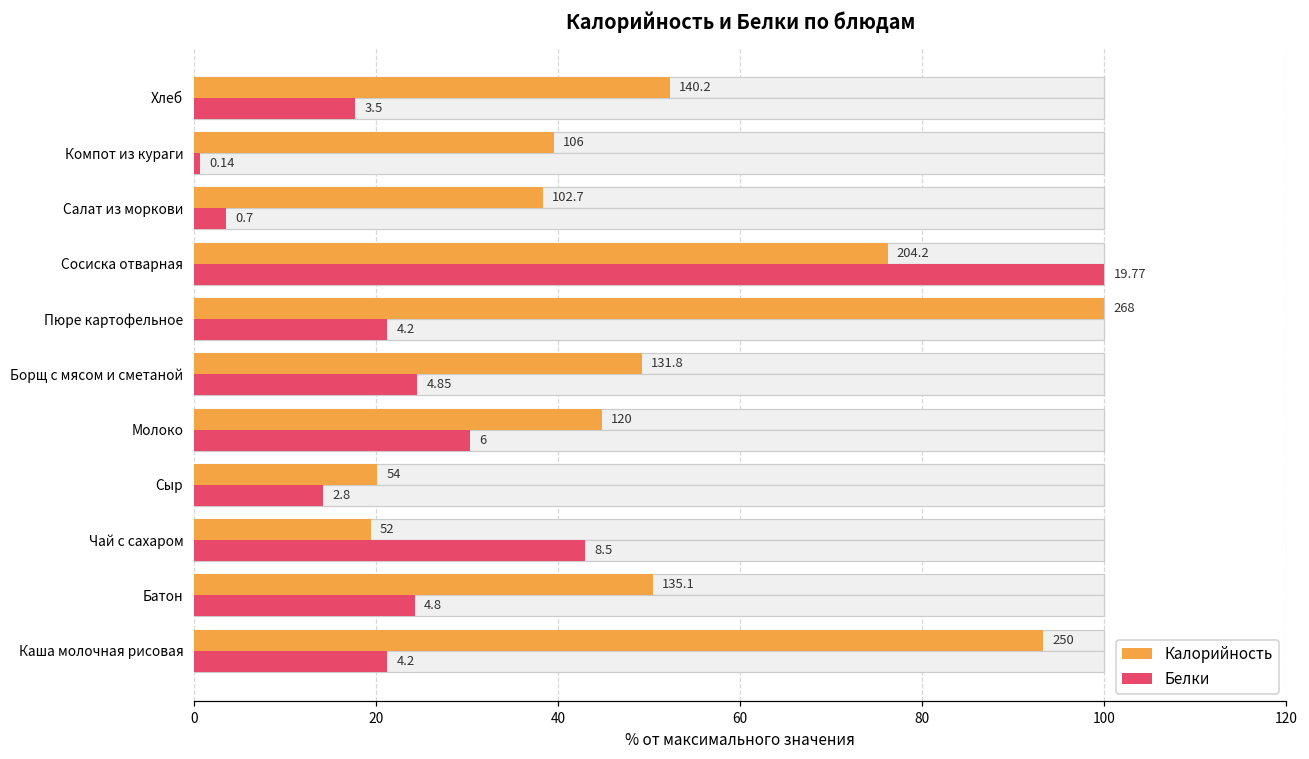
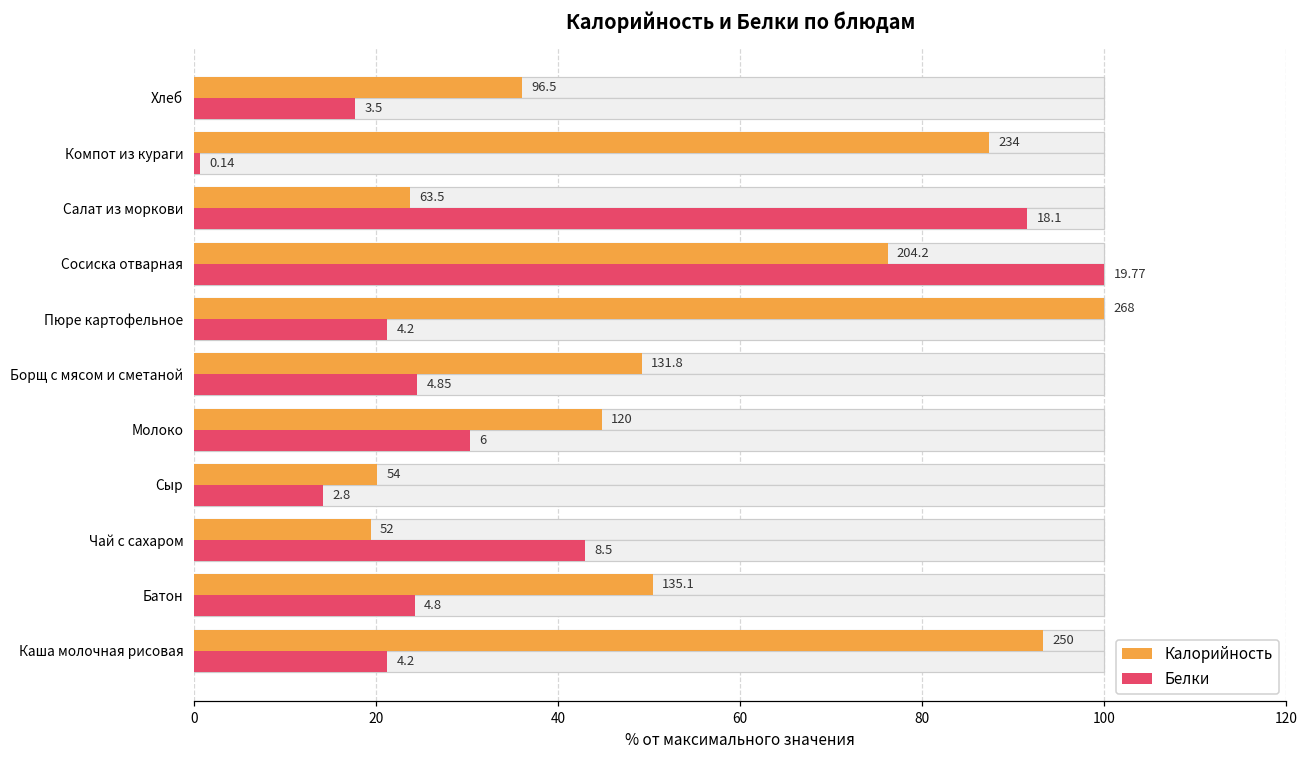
Калорийность, Хлеб: 140.2 -> 96.5
Калорийность, Компот из кураги: 106 -> 234
Калорийность, Салат из моркови: 102.7 -> 63.5
Белки, Салат из моркови: 0.7 -> 18.1
